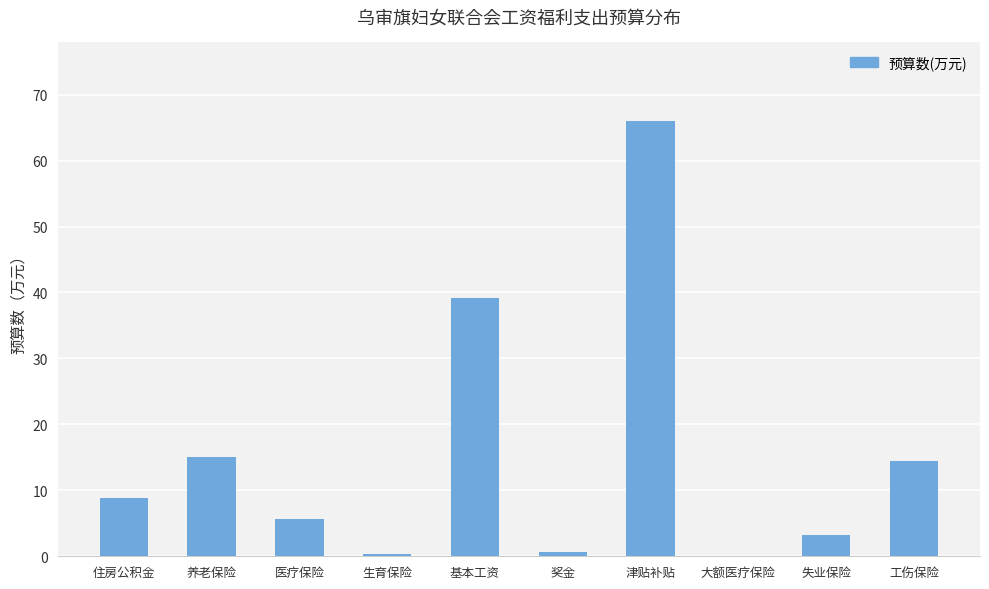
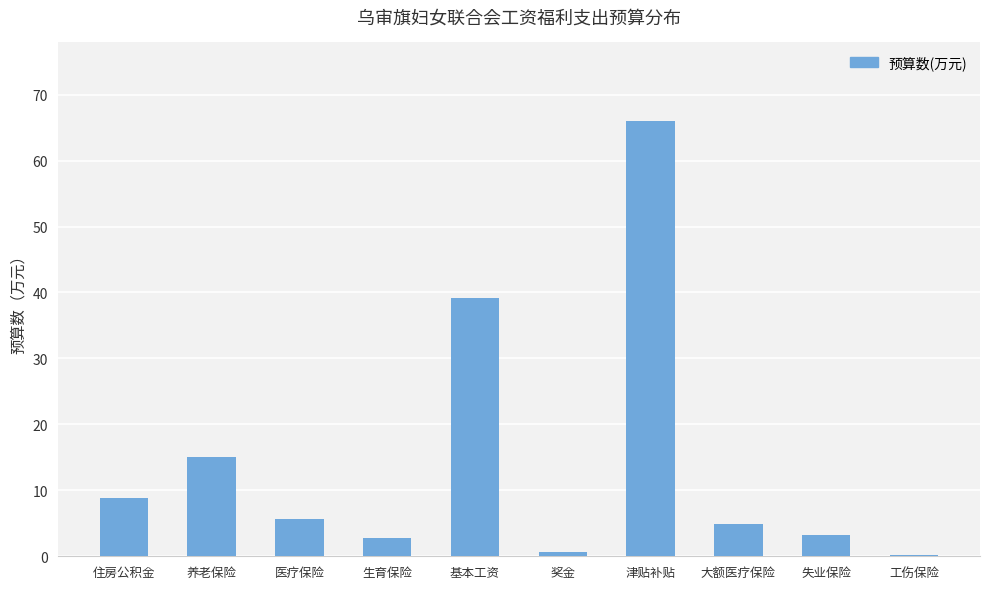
生育保险: 0 -> 3
大额医疗保险: 0 -> 5
工伤保险: 14 -> 0
